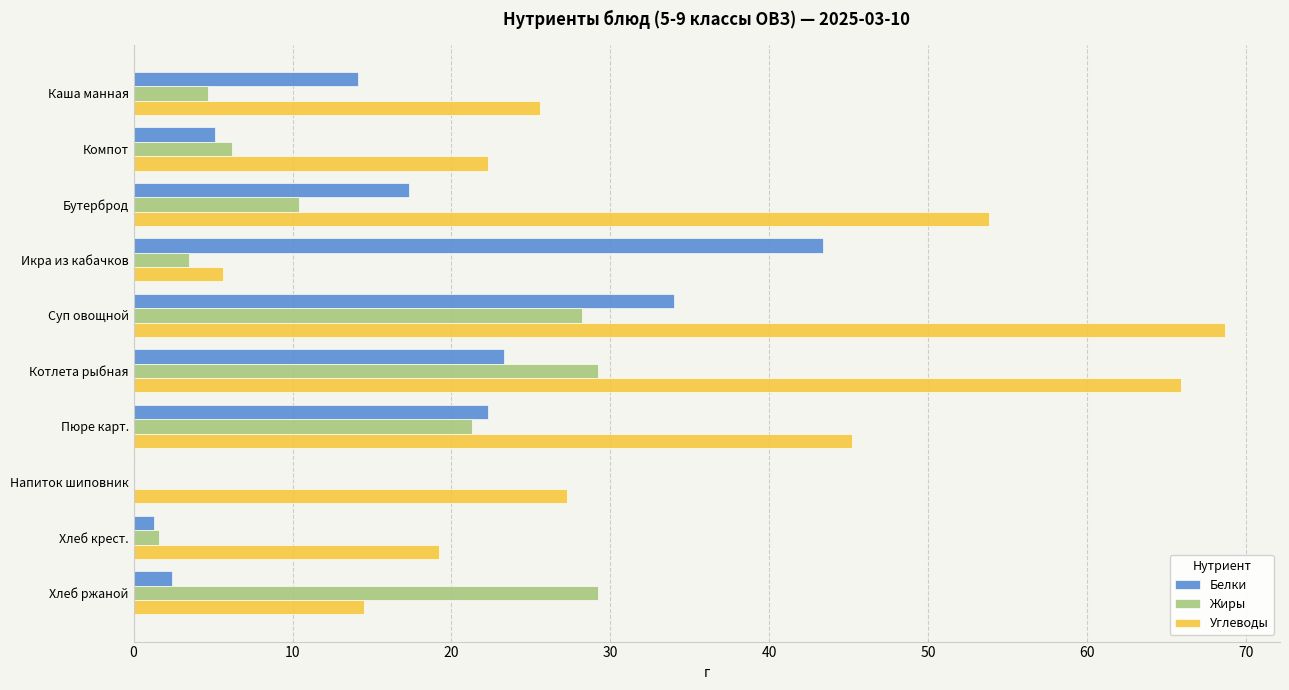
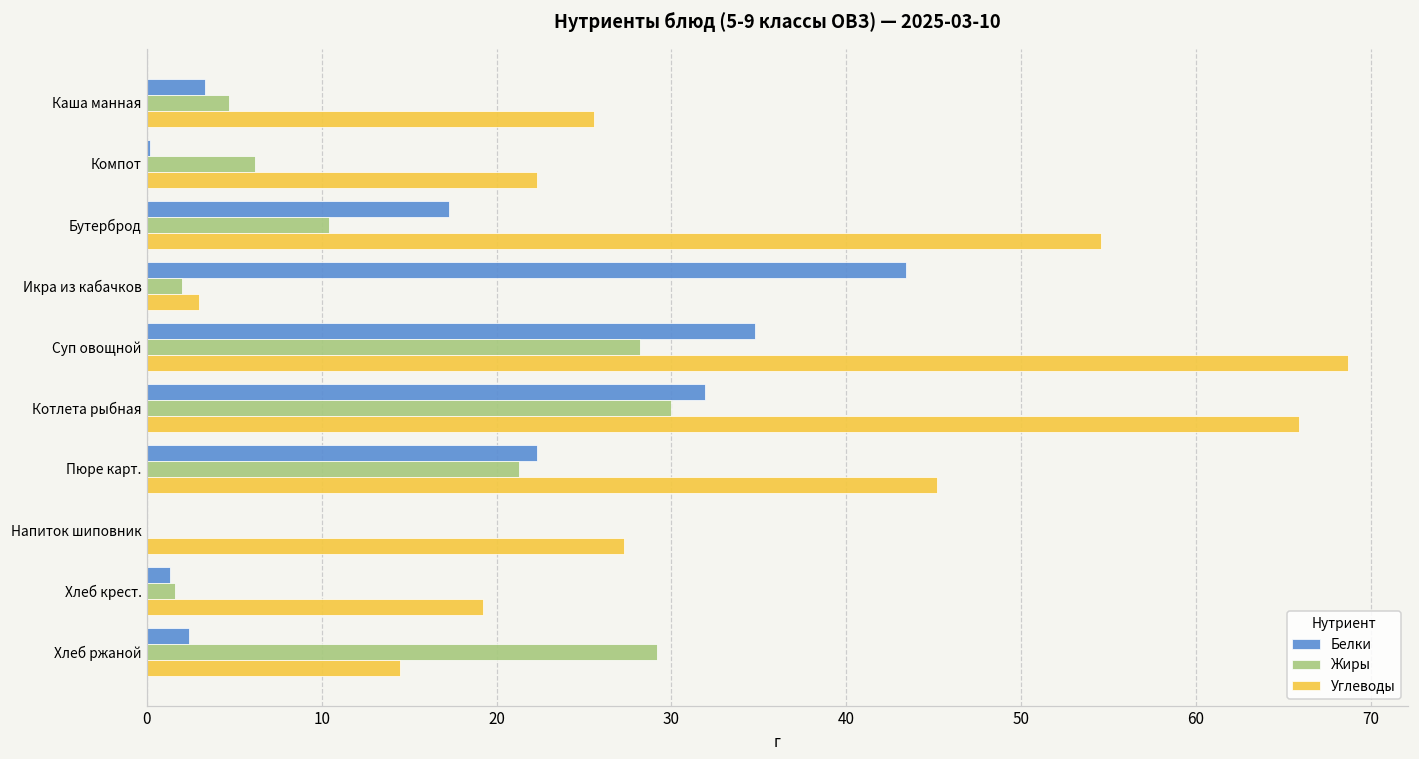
Белки, Каша манная: 14.1 -> 3.3
Белки, Компот: 5.1 -> 0.2
Углеводы, Бутерброд: 53.8 -> 54.6
Жиры, Икра из кабачков: 3.5 -> 2.0
Углеводы, Икра из кабачков: 5.6 -> 3.0
Белки, Суп овощной: 34.0 -> 34.8
Белки, Котлета рыбная: 23.3 -> 31.9
Жиры, Котлета рыбная: 29.2 -> 30.0
